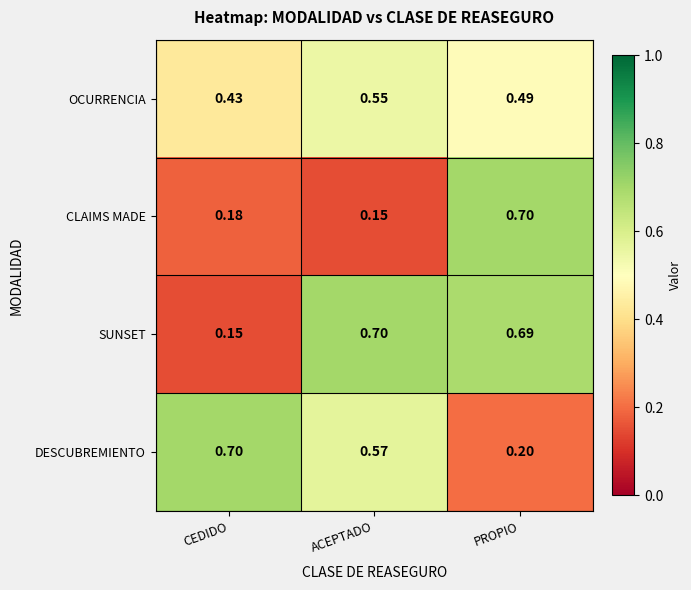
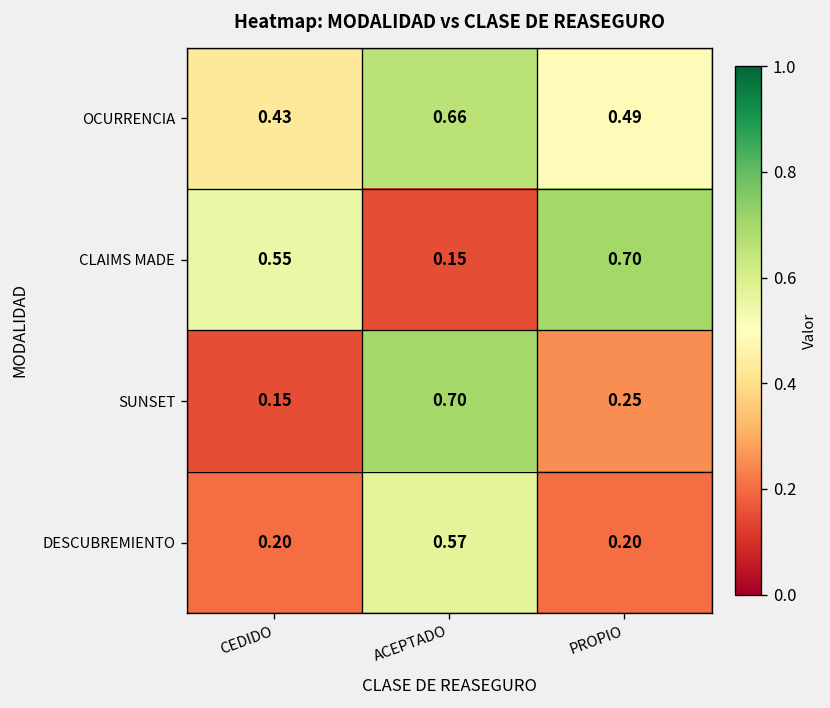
OCURRENCIA, ACEPTADO: 0.55 -> 0.66
CLAIMS MADE, CEDIDO: 0.18 -> 0.55
SUNSET, PROPIO: 0.69 -> 0.25
DESCUBREMIENTO, CEDIDO: 0.70 -> 0.20
